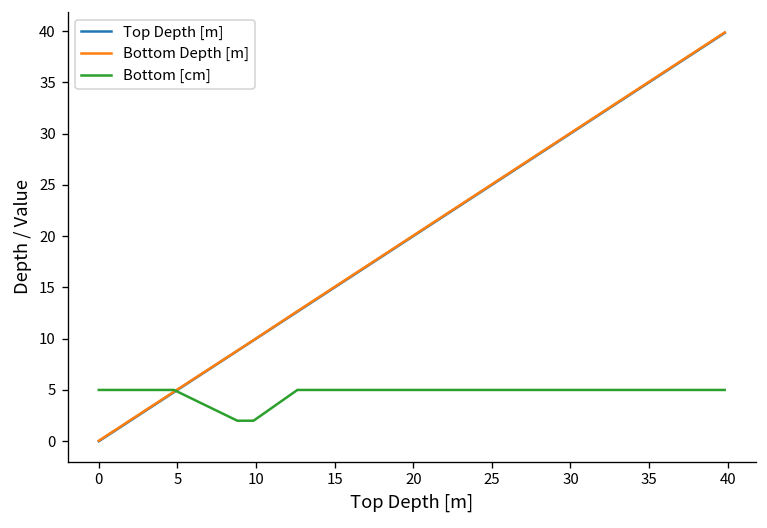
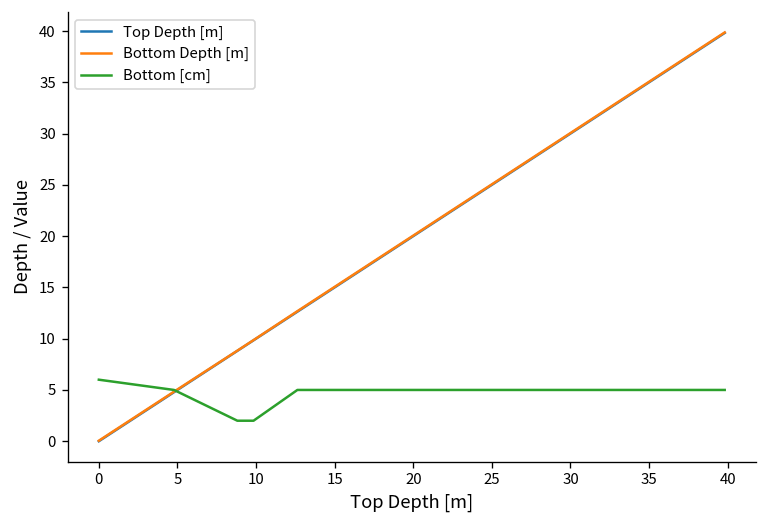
Bottom [cm], 0: 5 -> 6
